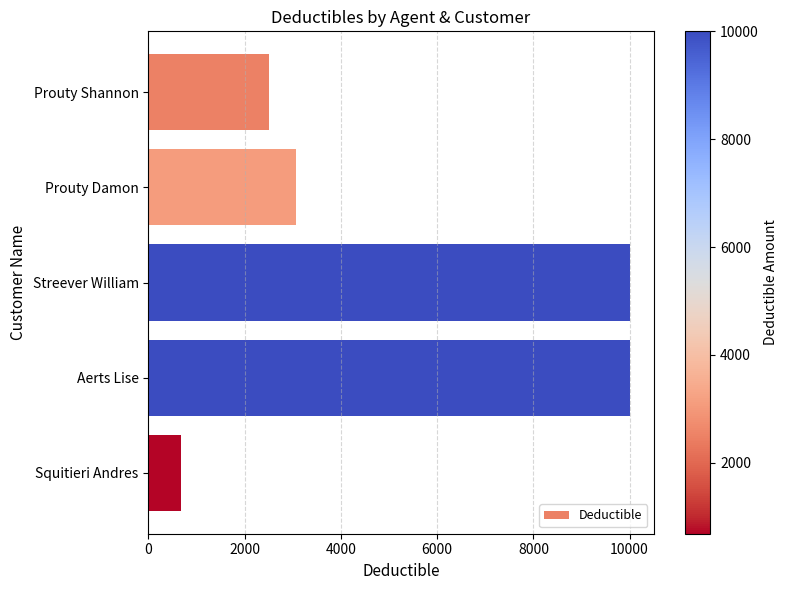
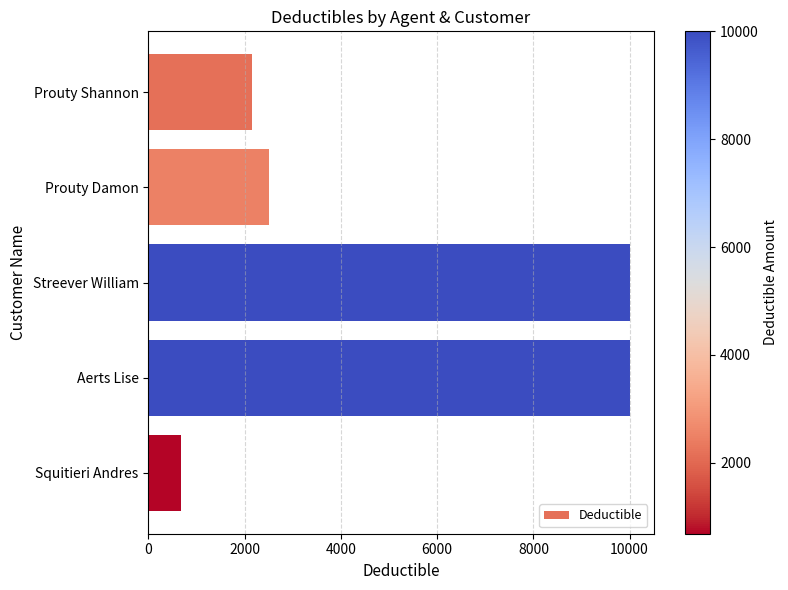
Prouty Shannon: 2500 -> 2200
Prouty Damon: 3100 -> 2500
